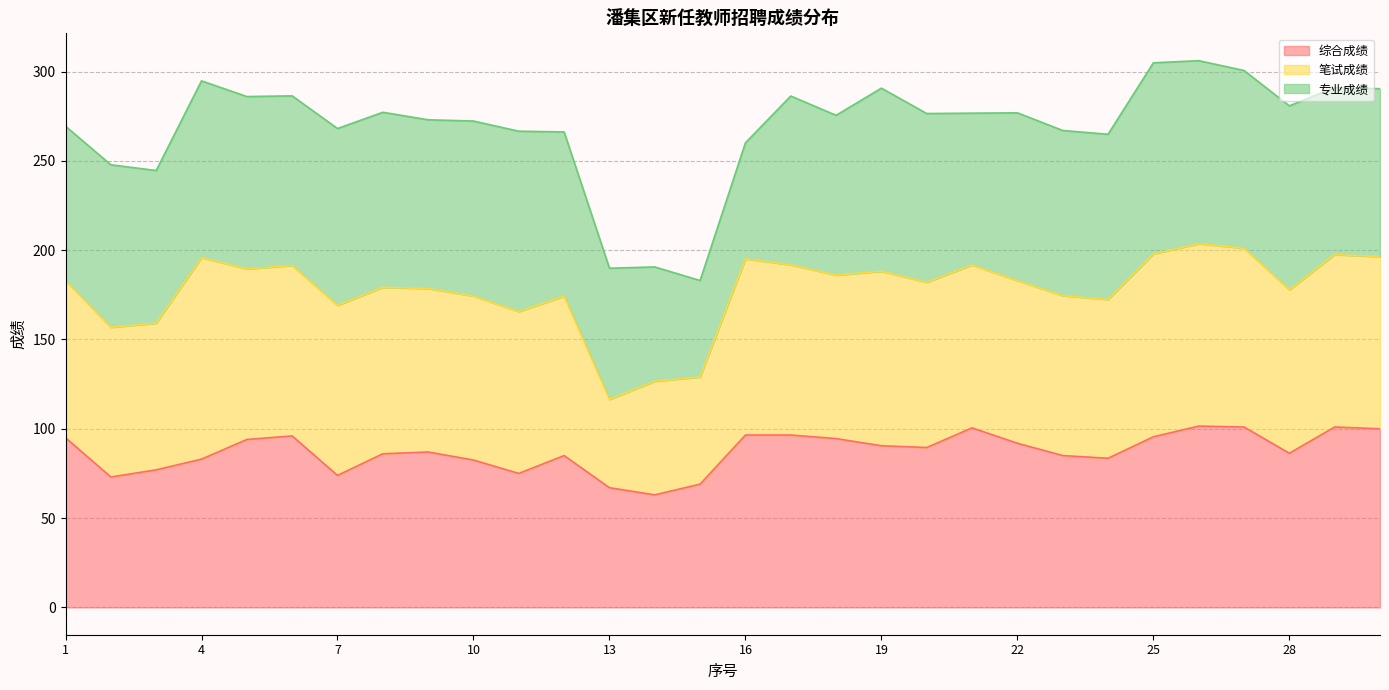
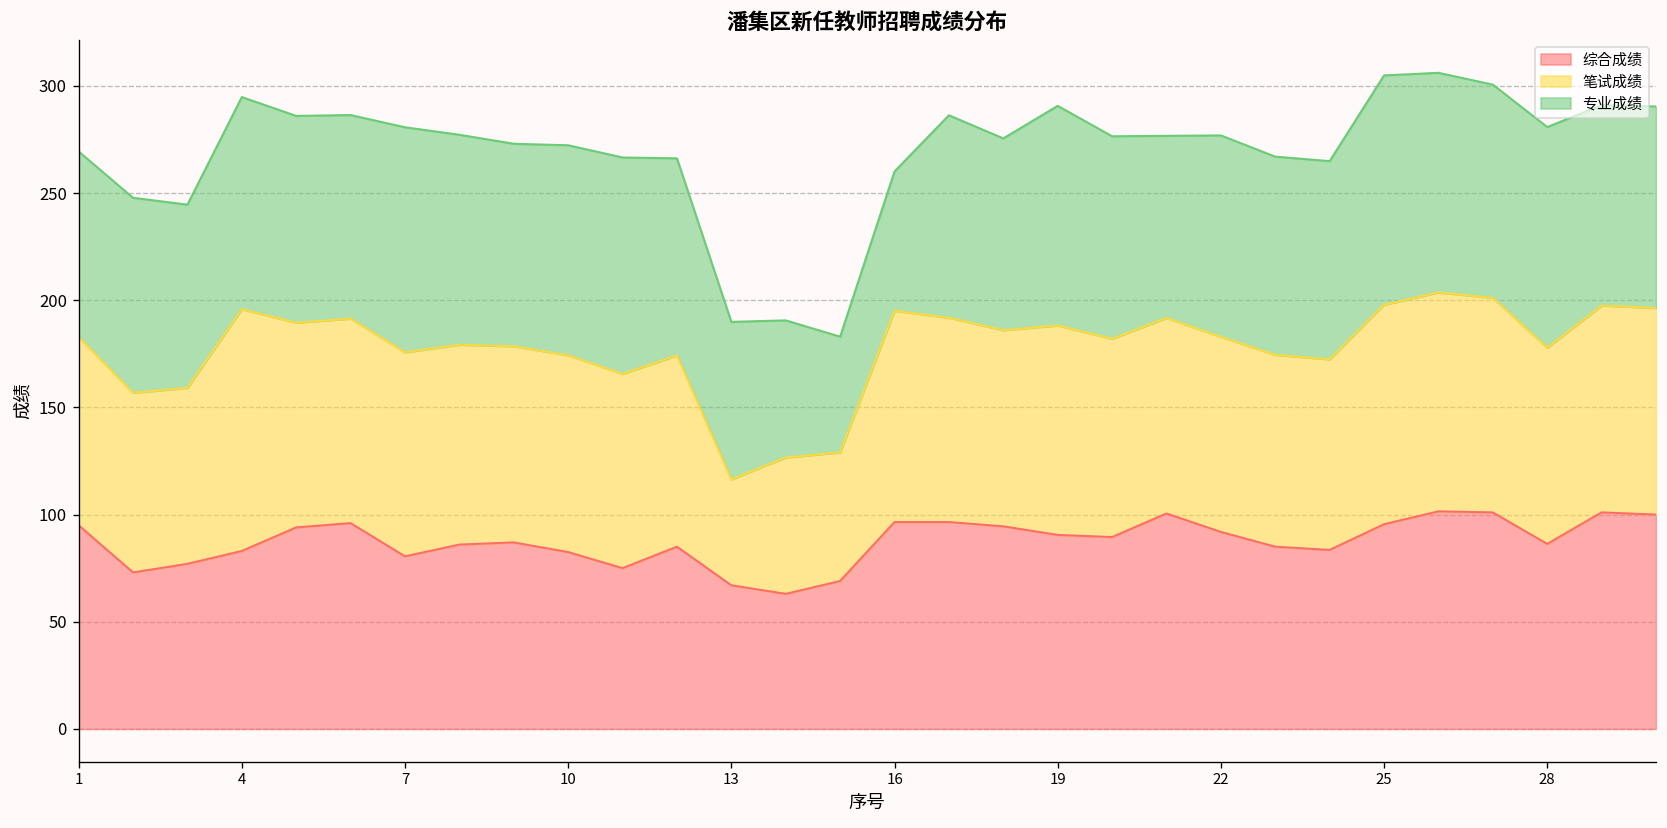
综合成绩, 7: 74 -> 81
专业成绩, 7: 99 -> 105
